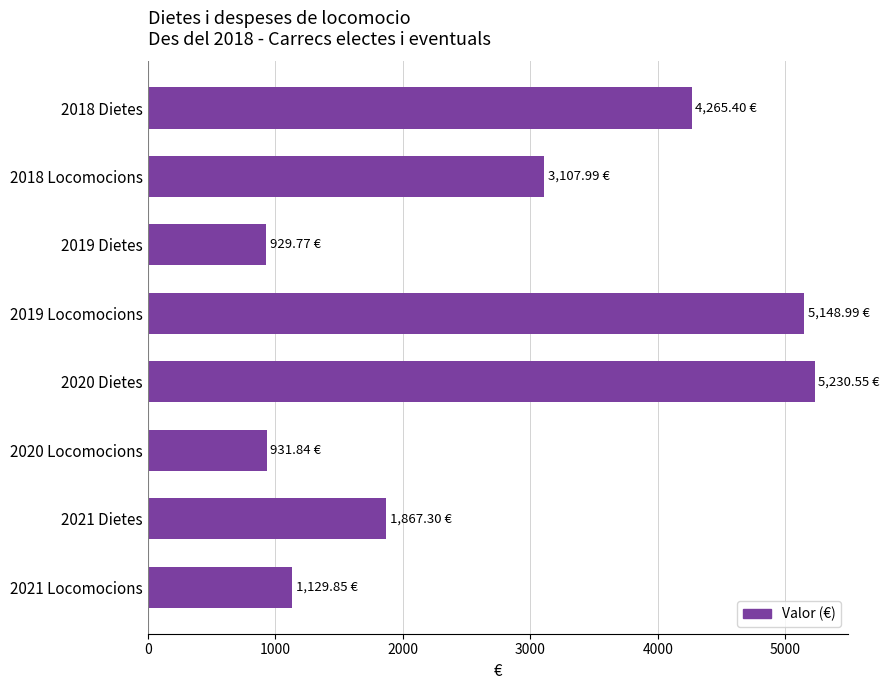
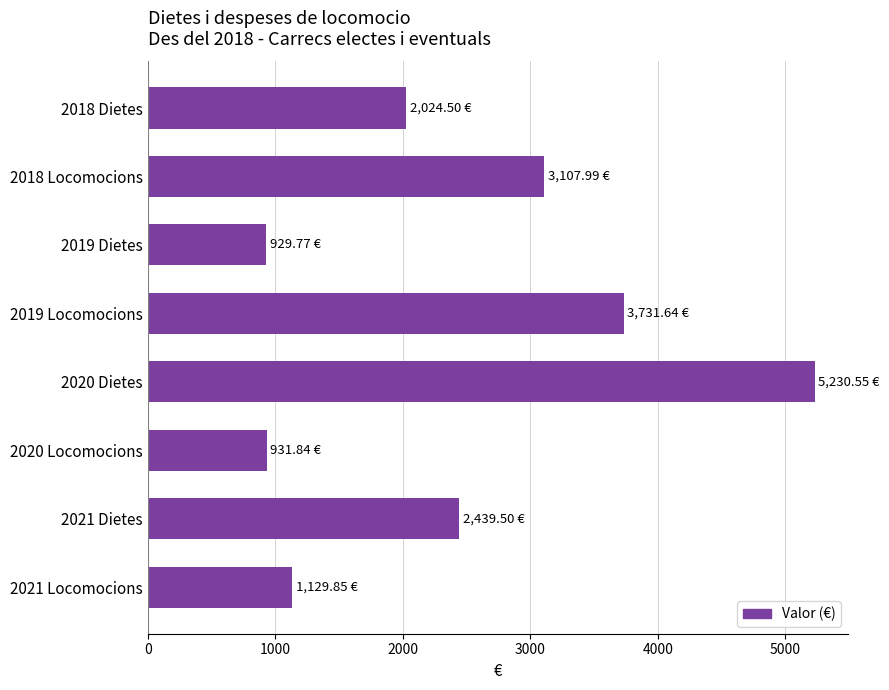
2018 Dietes: 4,265.40 -> 2,024.50
2019 Locomocions: 5,148.99 -> 3,731.64
2021 Dietes: 1,867.30 -> 2,439.50
